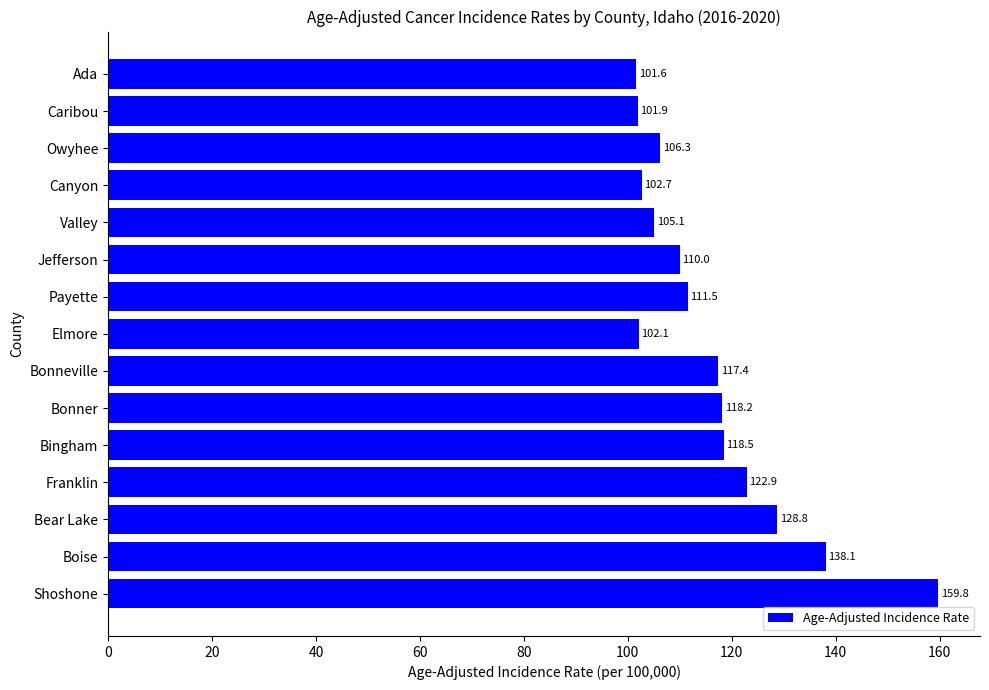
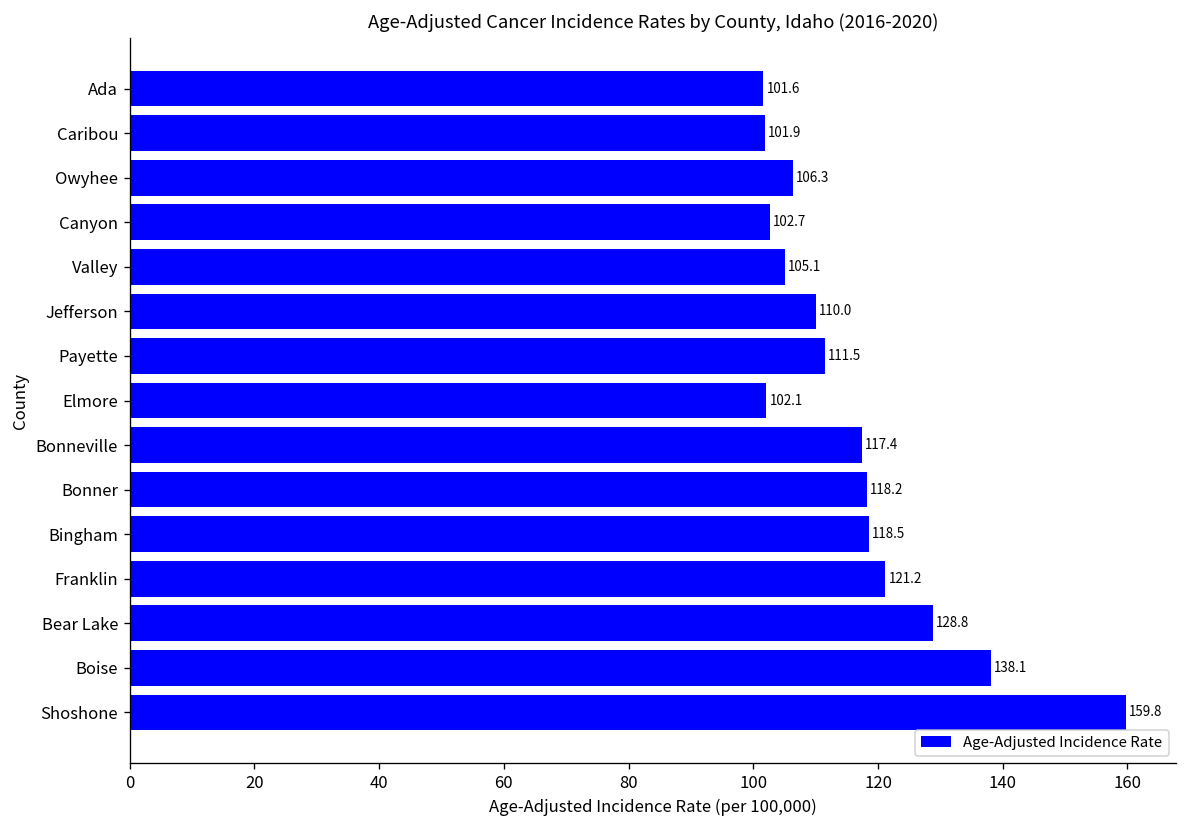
Franklin: 122.9 -> 121.2
